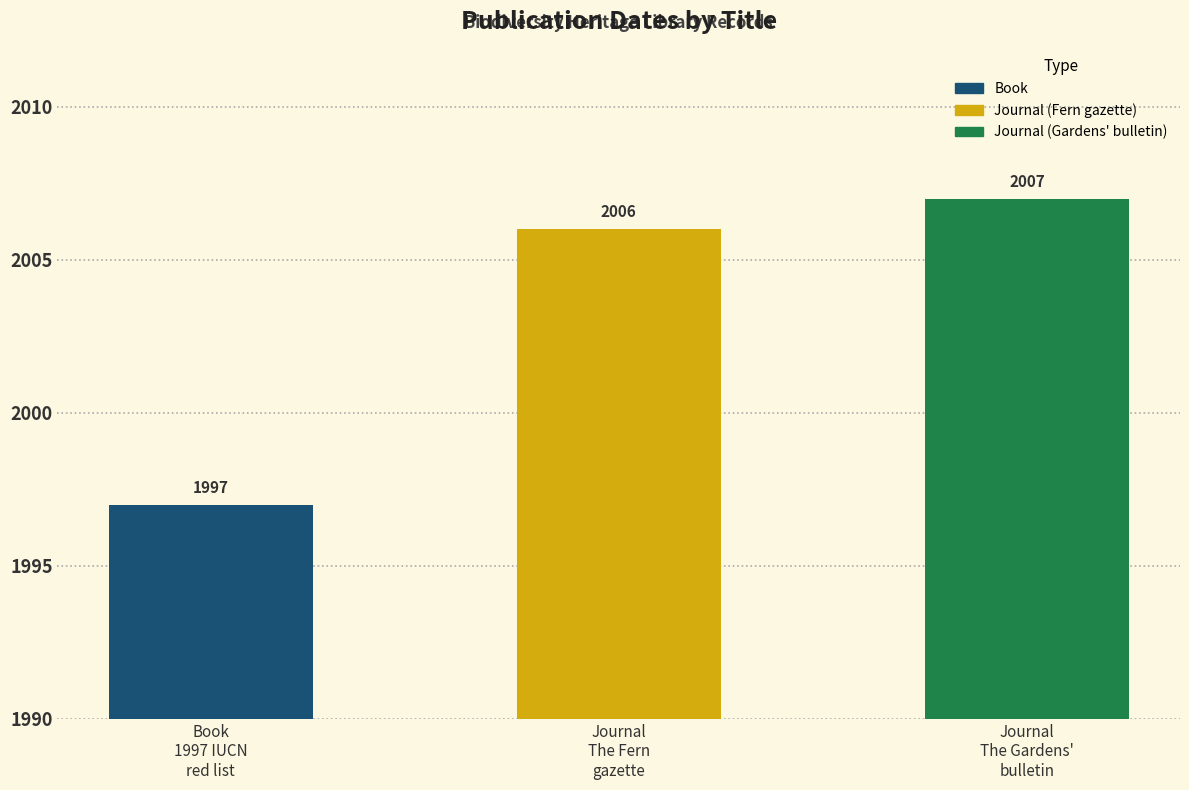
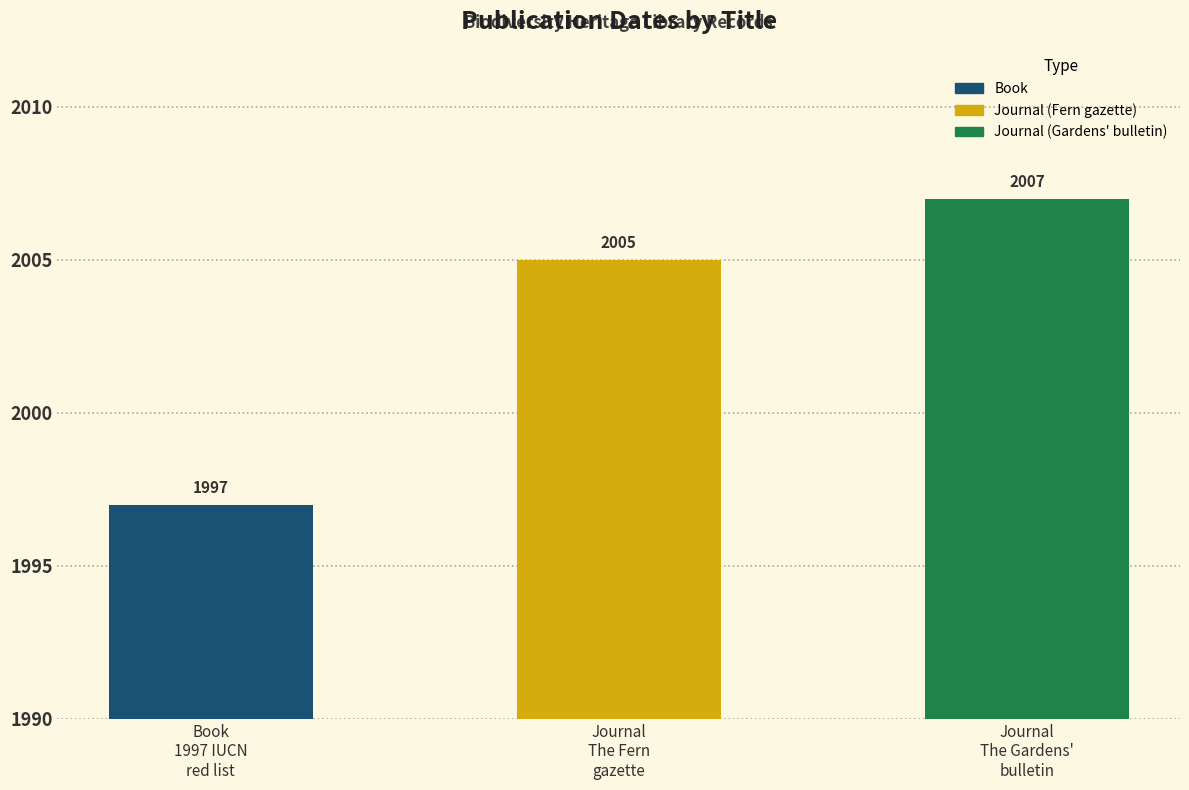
Journal The Fern gazette: 2006 -> 2005
